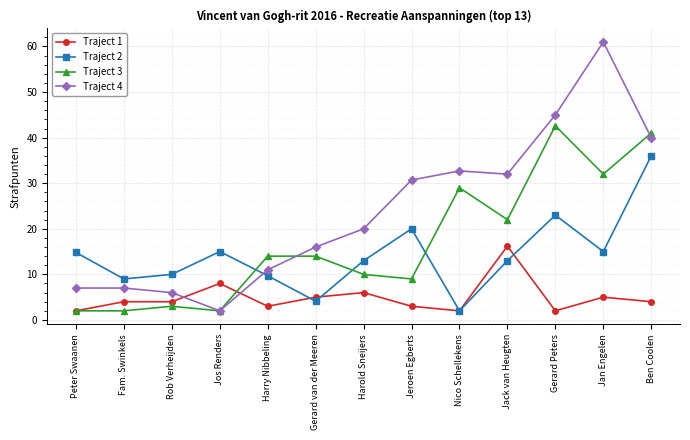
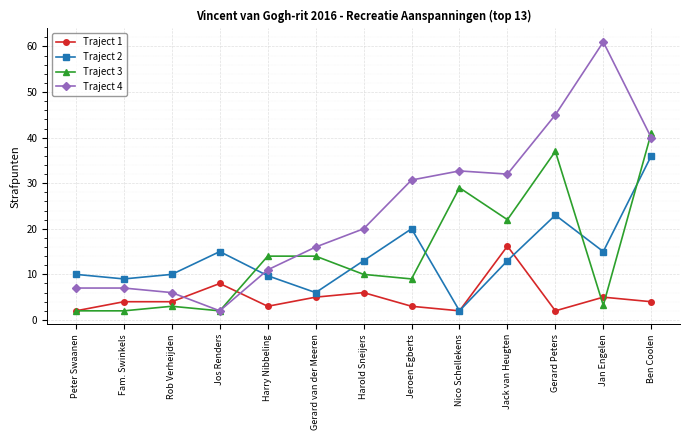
Traject 2, Peter Swaanen: 15 -> 10
Traject 2, Gerard van der Meeren: 4 -> 6
Traject 3, Gerard Peters: 43 -> 37
Traject 3, Jan Engelen: 32 -> 3
